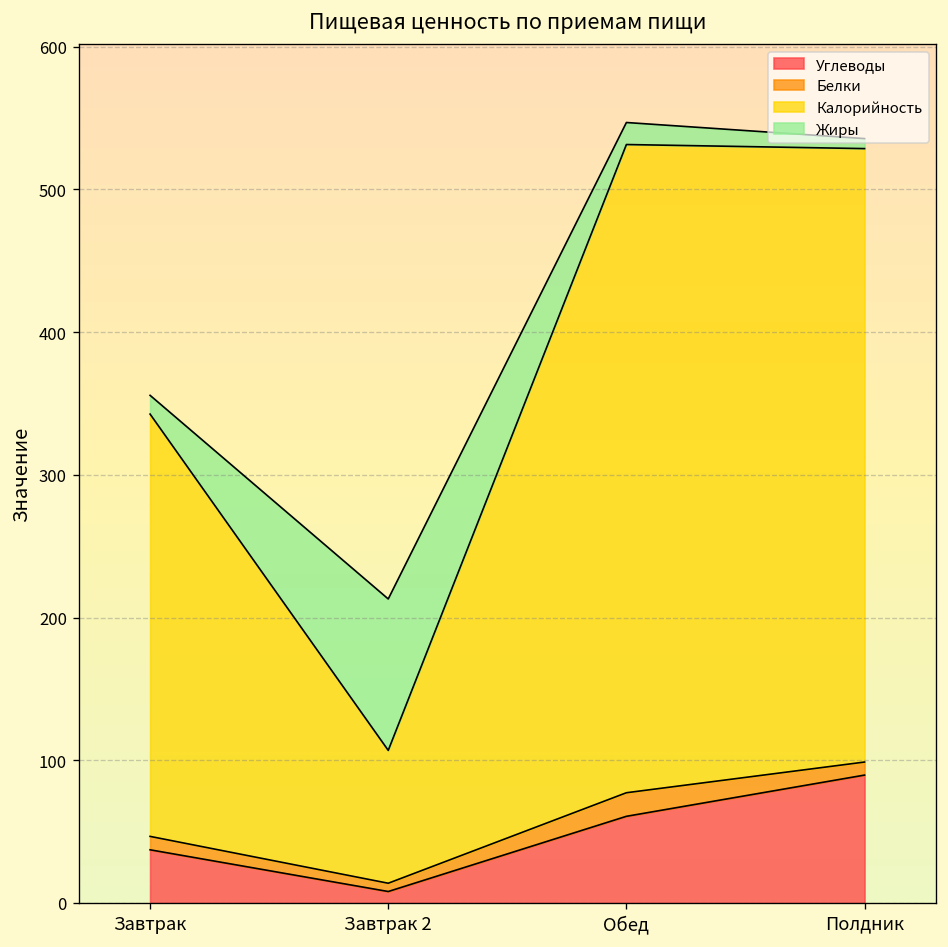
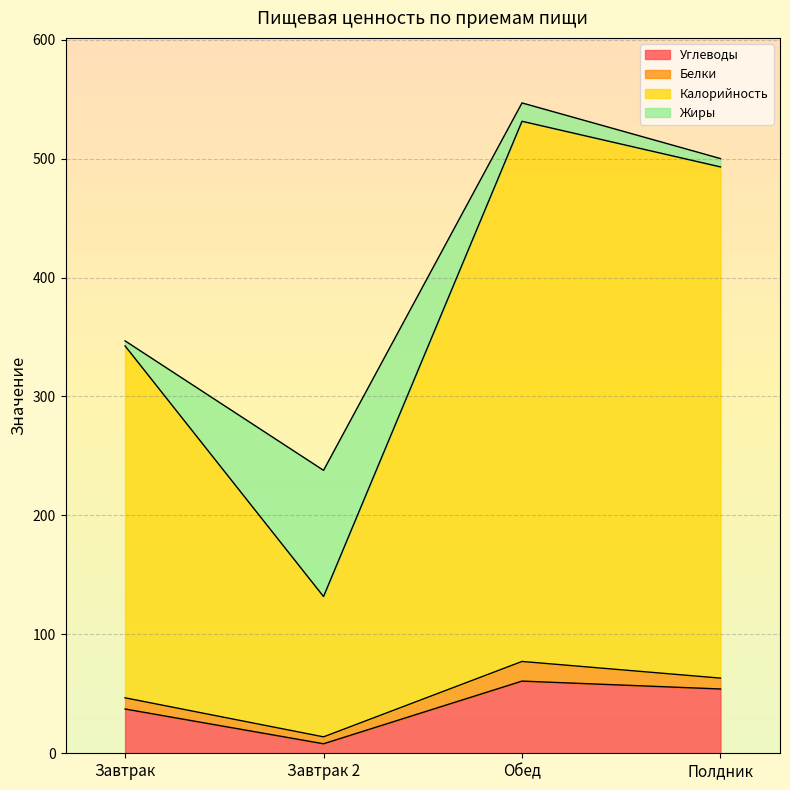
Жиры, Завтрак: 13 -> 4
Калорийность, Завтрак 2: 93 -> 118
Углеводы, Полдник: 90 -> 54
